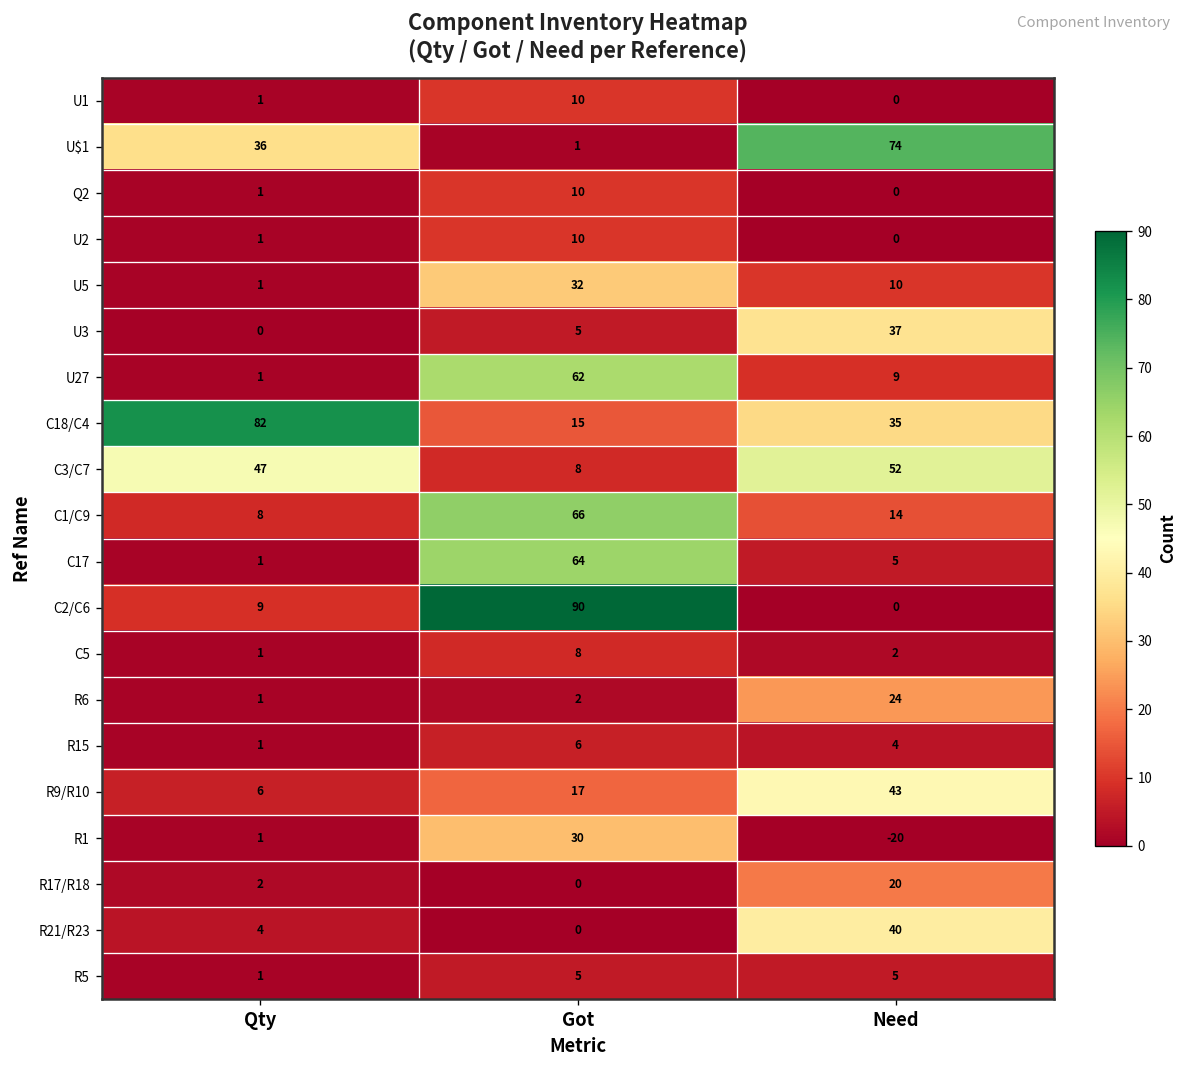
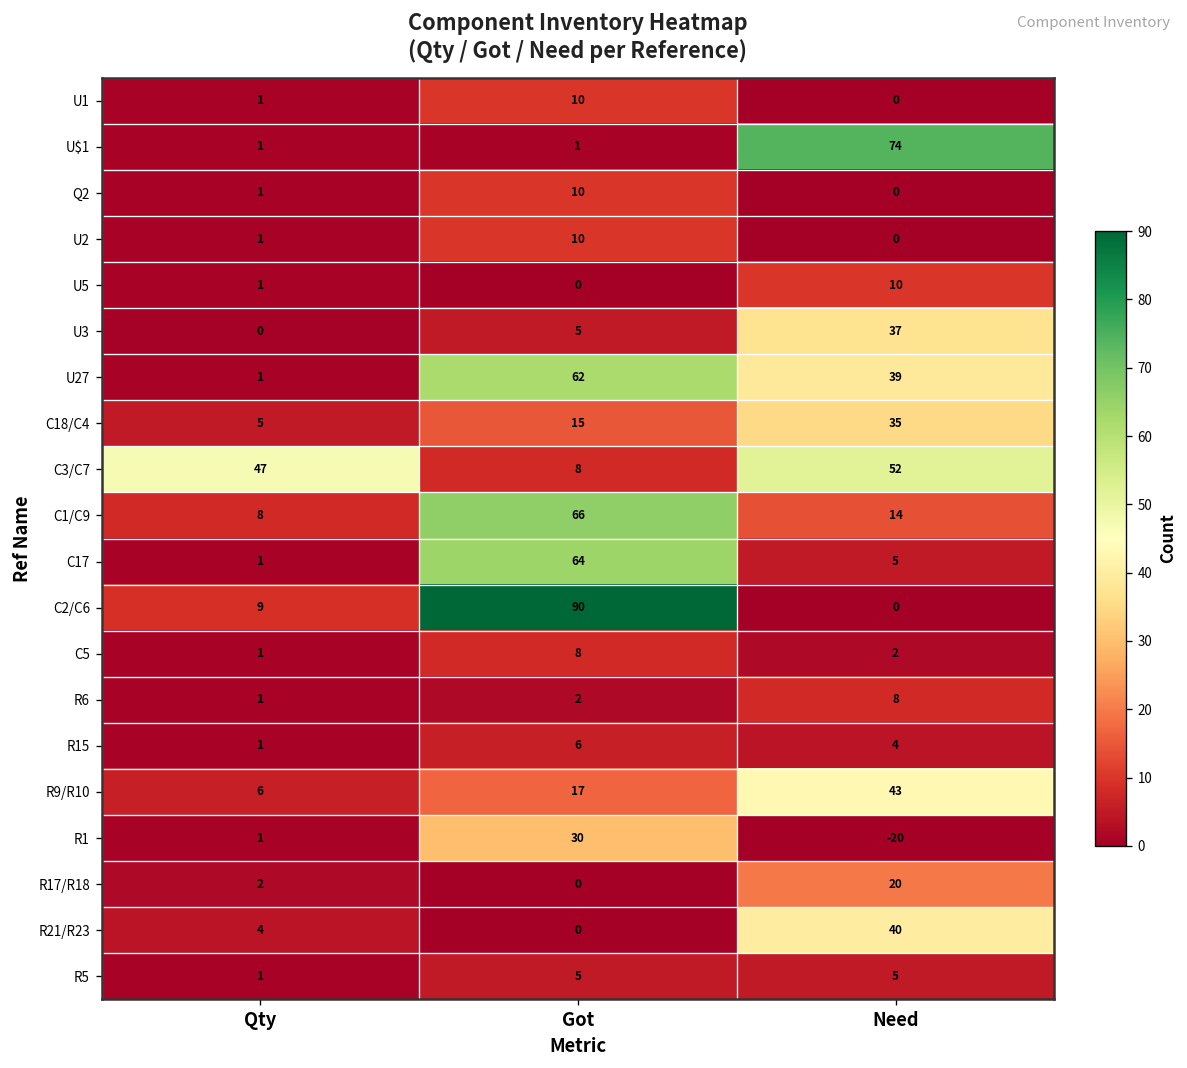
U$1, Qty: 36 -> 1
U5, Got: 32 -> 0
U27, Need: 9 -> 39
C18/C4, Qty: 82 -> 5
R6, Need: 24 -> 8
